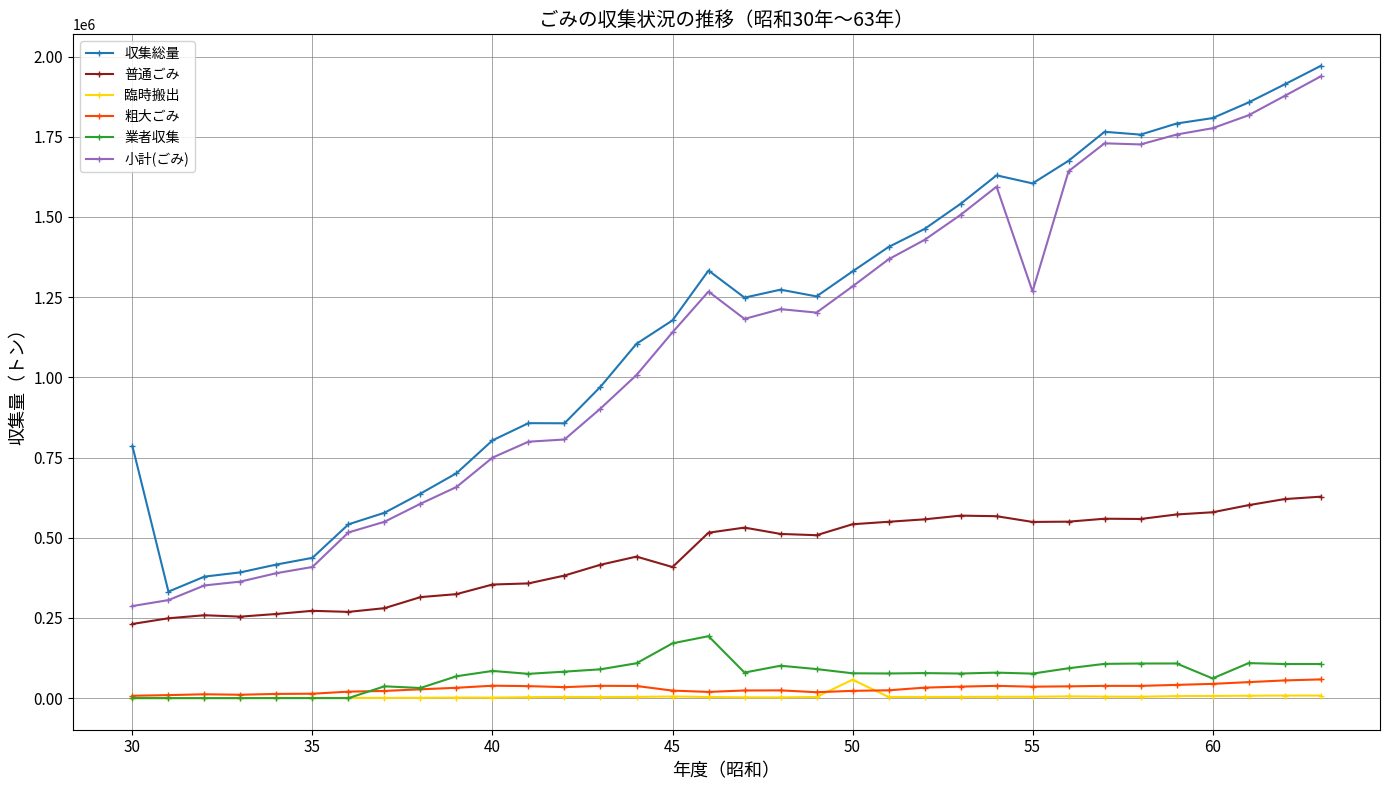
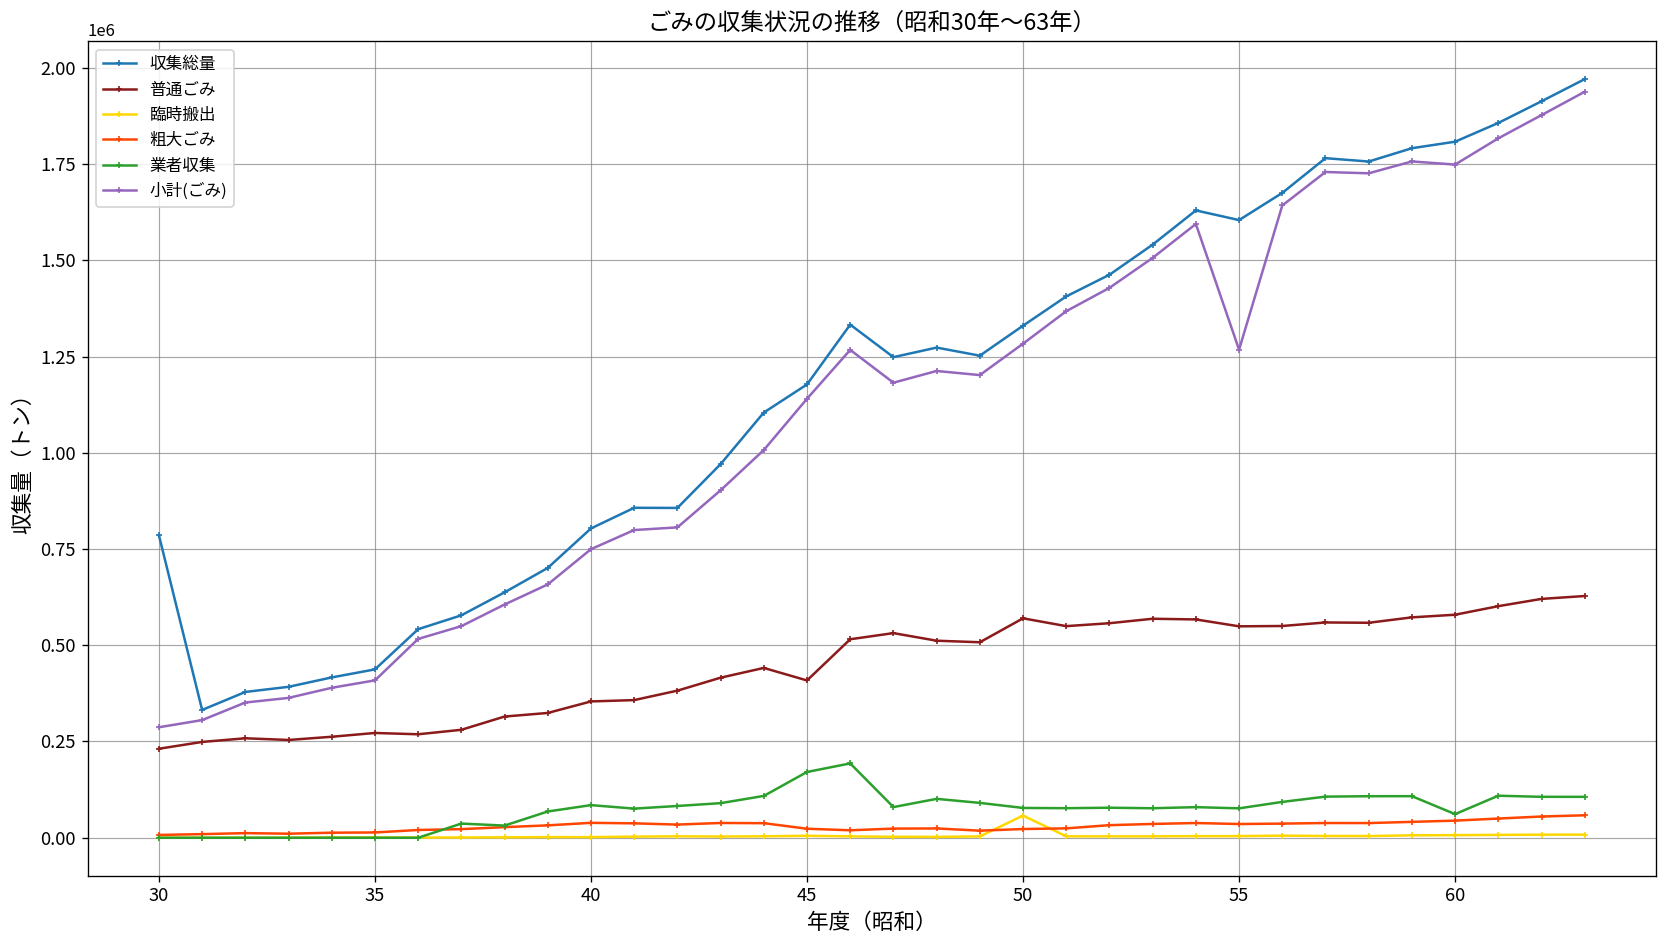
普通ごみ, 50: 540000 -> 570000
小計(ごみ), 60: 1780000 -> 1750000
